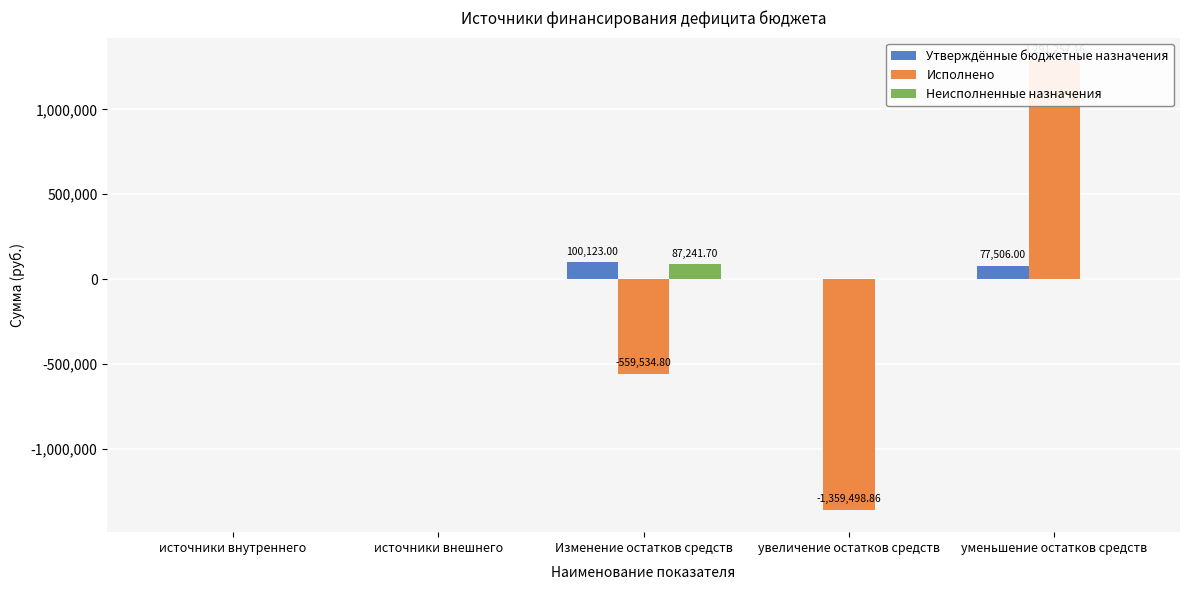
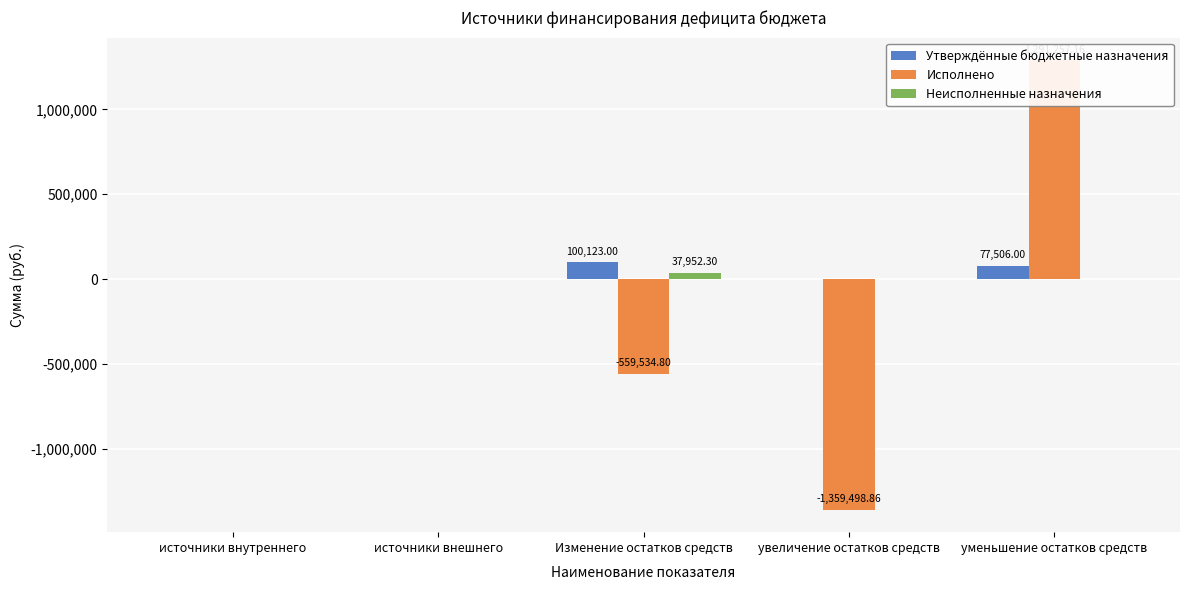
Неисполненные назначения, Изменение остатков средств: 87,241.70 -> 37,952.30
